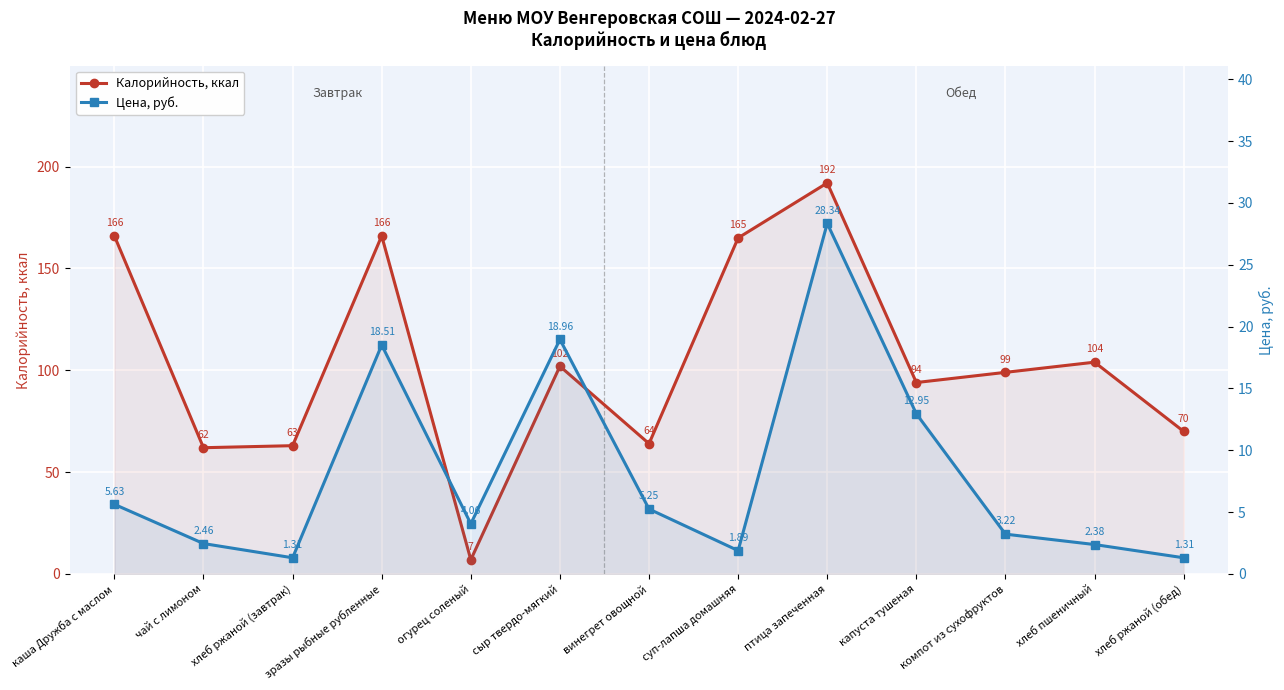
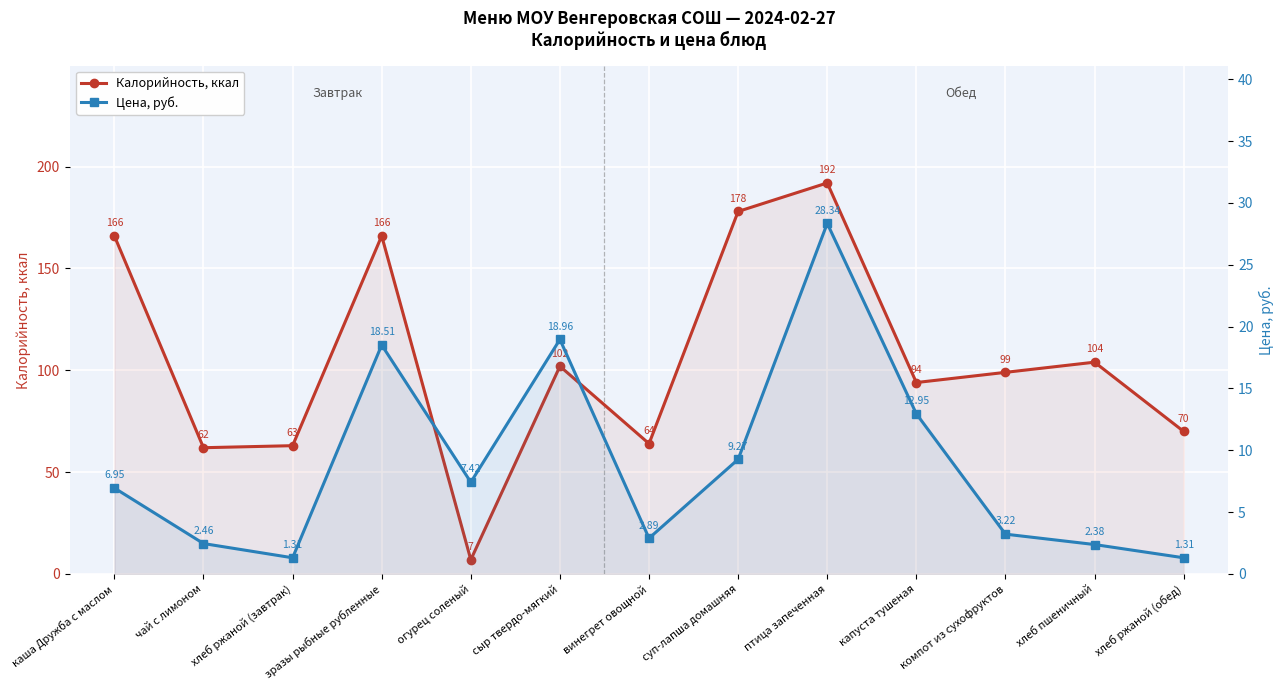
Калорийность, ккал, суп-лапша домашняя: 165 -> 178
Цена, руб., каша Дружба с маслом: 5.63 -> 6.95
Цена, руб., огурец соленый: 4.06 -> 7.42
Цена, руб., винегрет овощной: 5.25 -> 2.89
Цена, руб., суп-лапша домашняя: 1.89 -> 9.27
